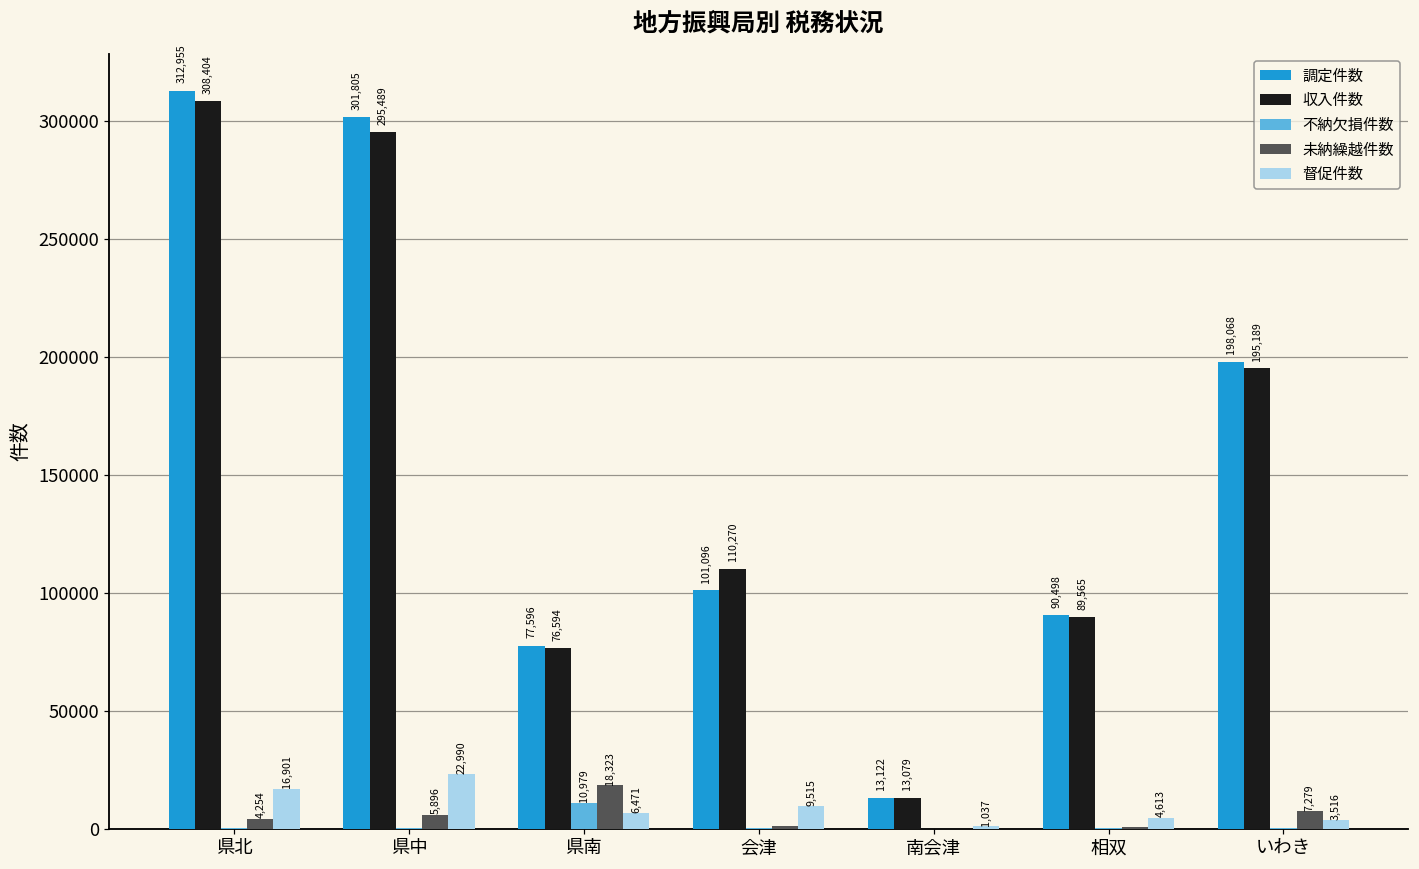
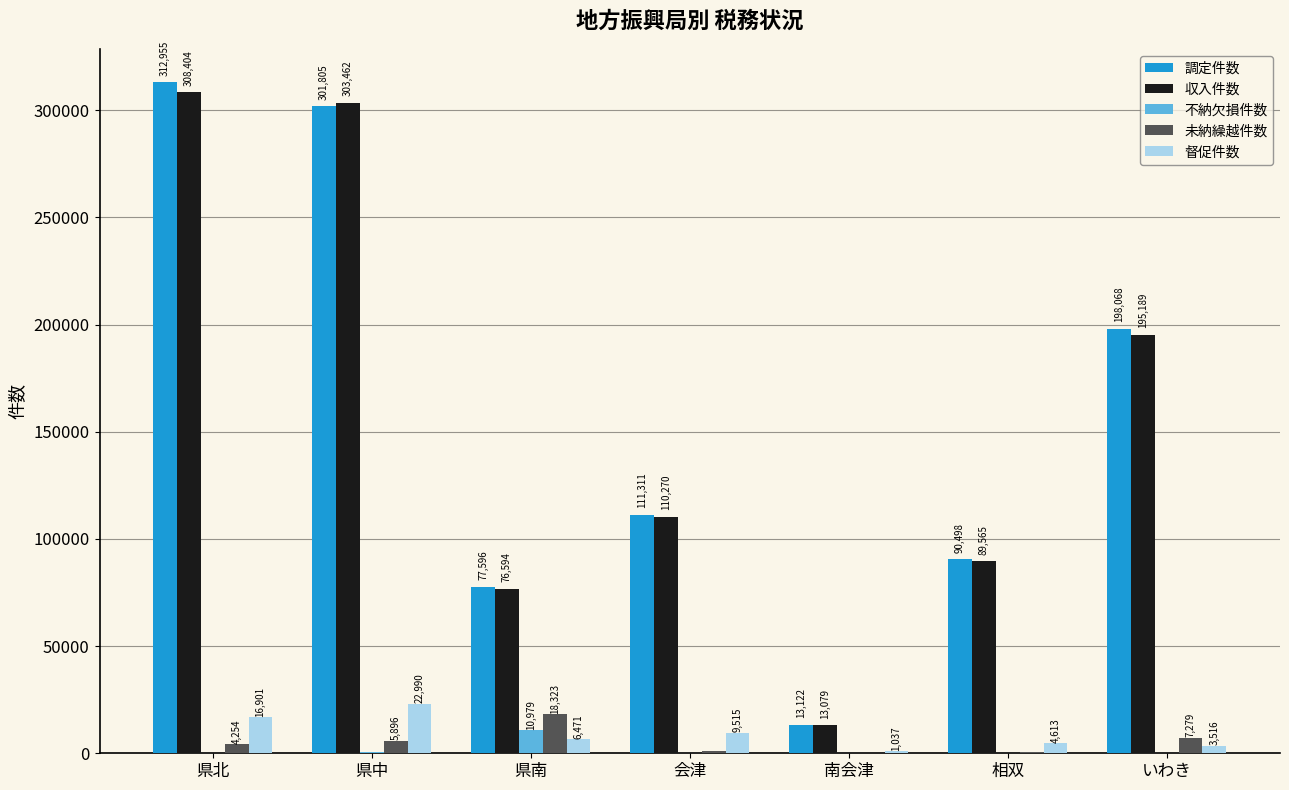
収入件数, 県中: 295,489 -> 303,462
調定件数, 会津: 101,096 -> 111,311
